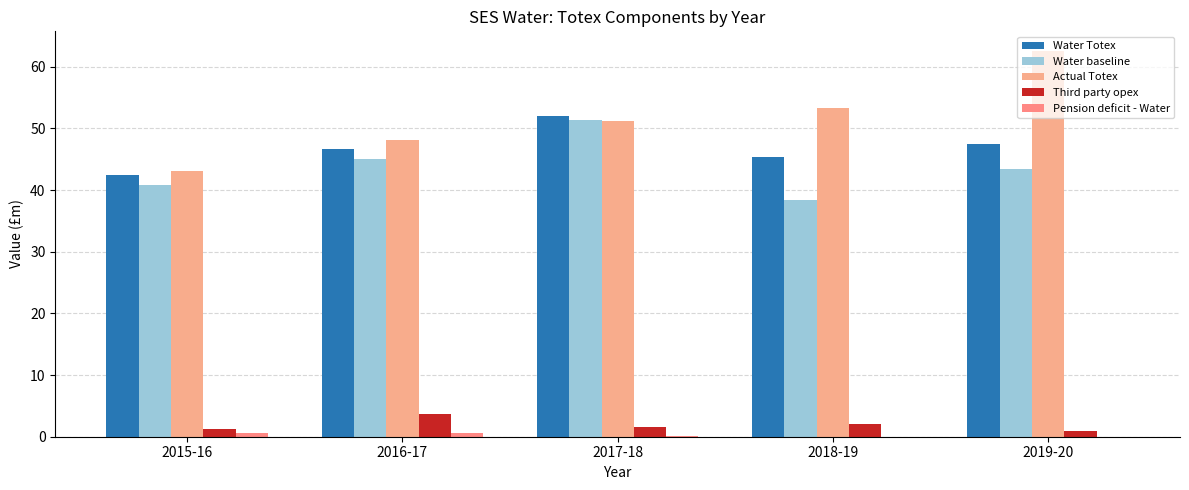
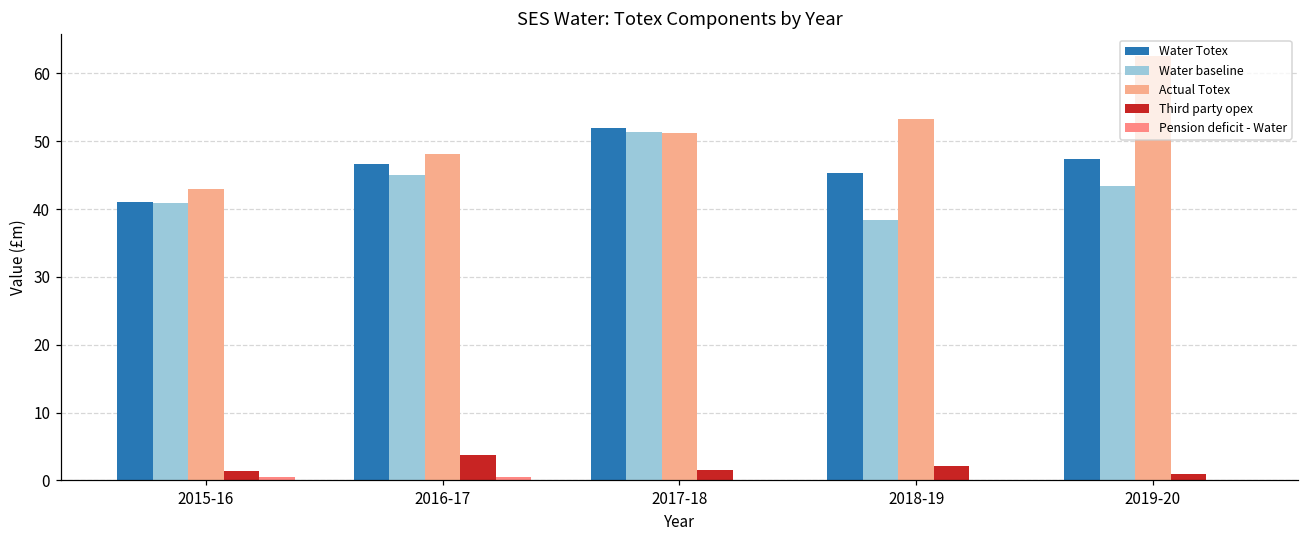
Water Totex, 2015-16: 42 -> 41
